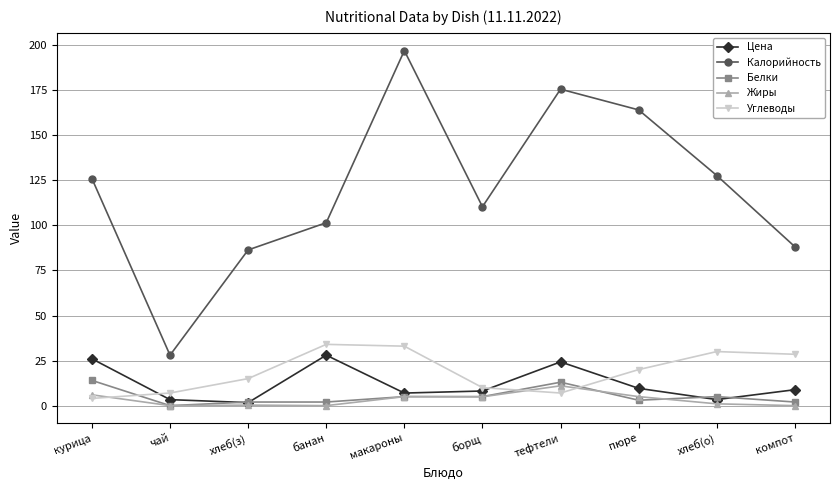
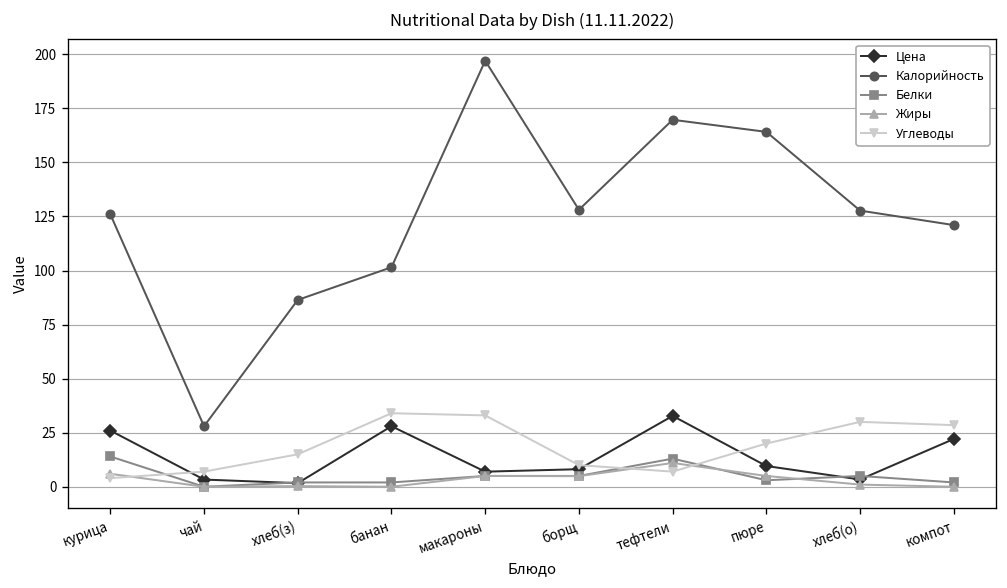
Калорийность, борщ: 110 -> 128
Цена, тефтели: 24 -> 33
Калорийность, тефтели: 176 -> 170
Цена, компот: 9 -> 22
Калорийность, компот: 88 -> 121
